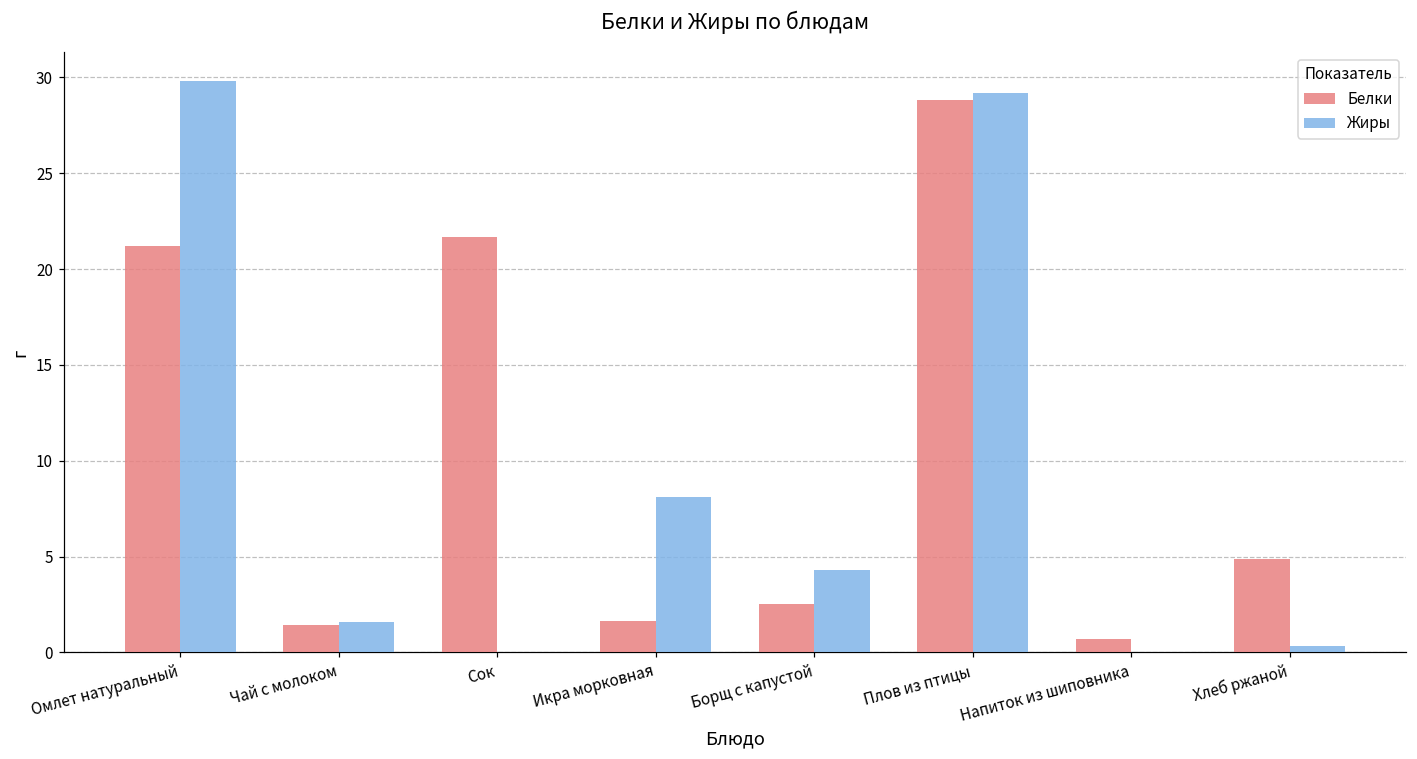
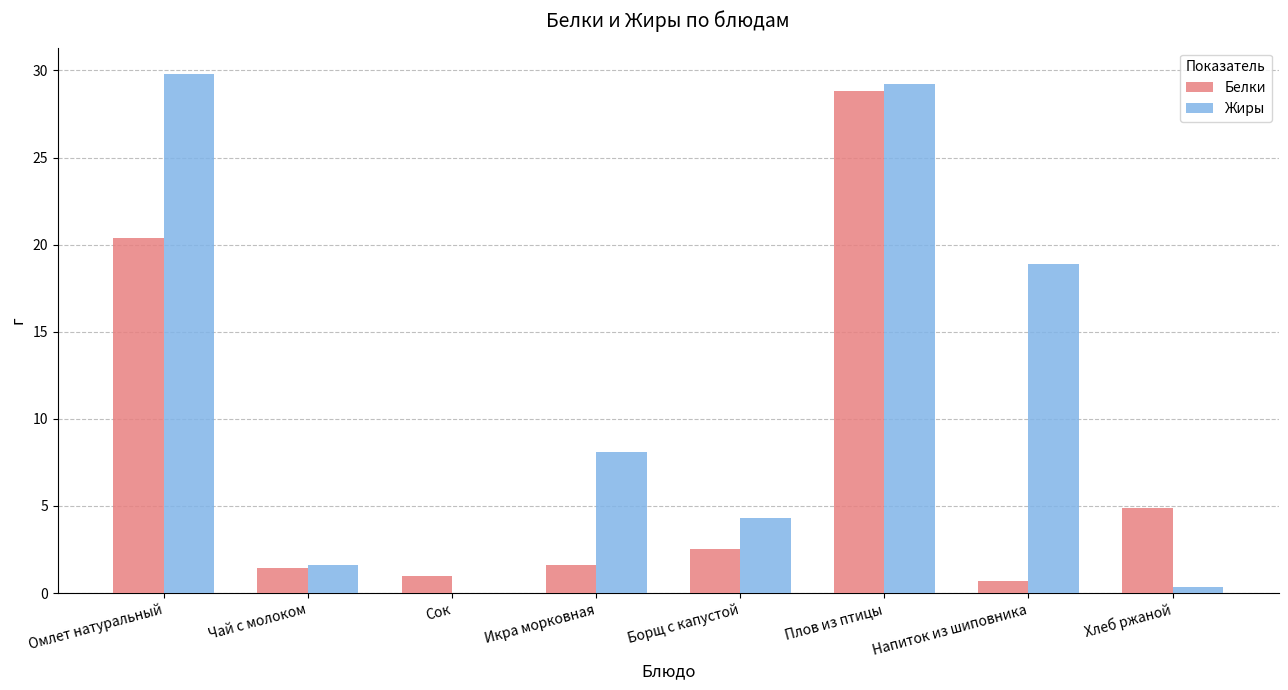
Белки, Омлет натуральный: 21.2 -> 20.4
Белки, Сок: 21.7 -> 1.0
Жиры, Напиток из шиповника: 0.0 -> 18.9
